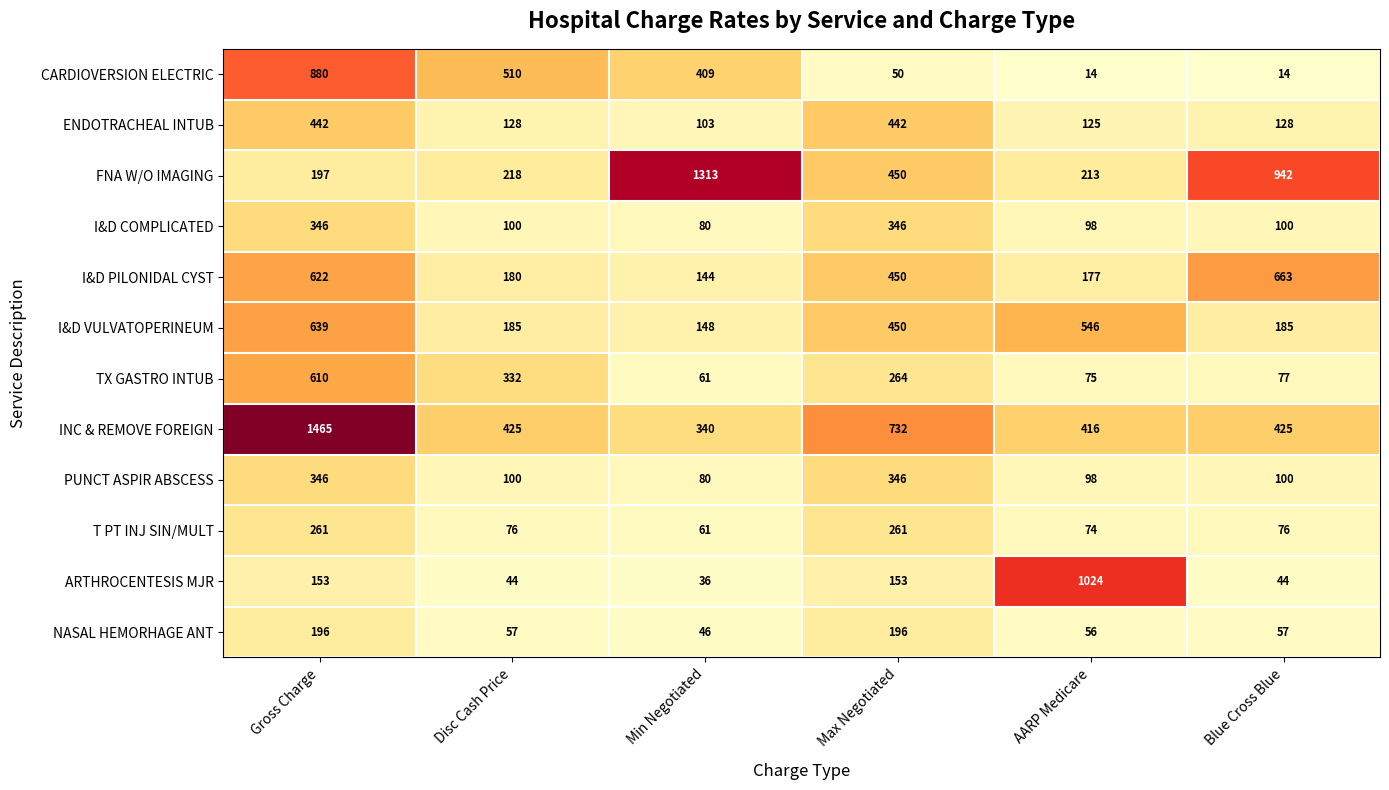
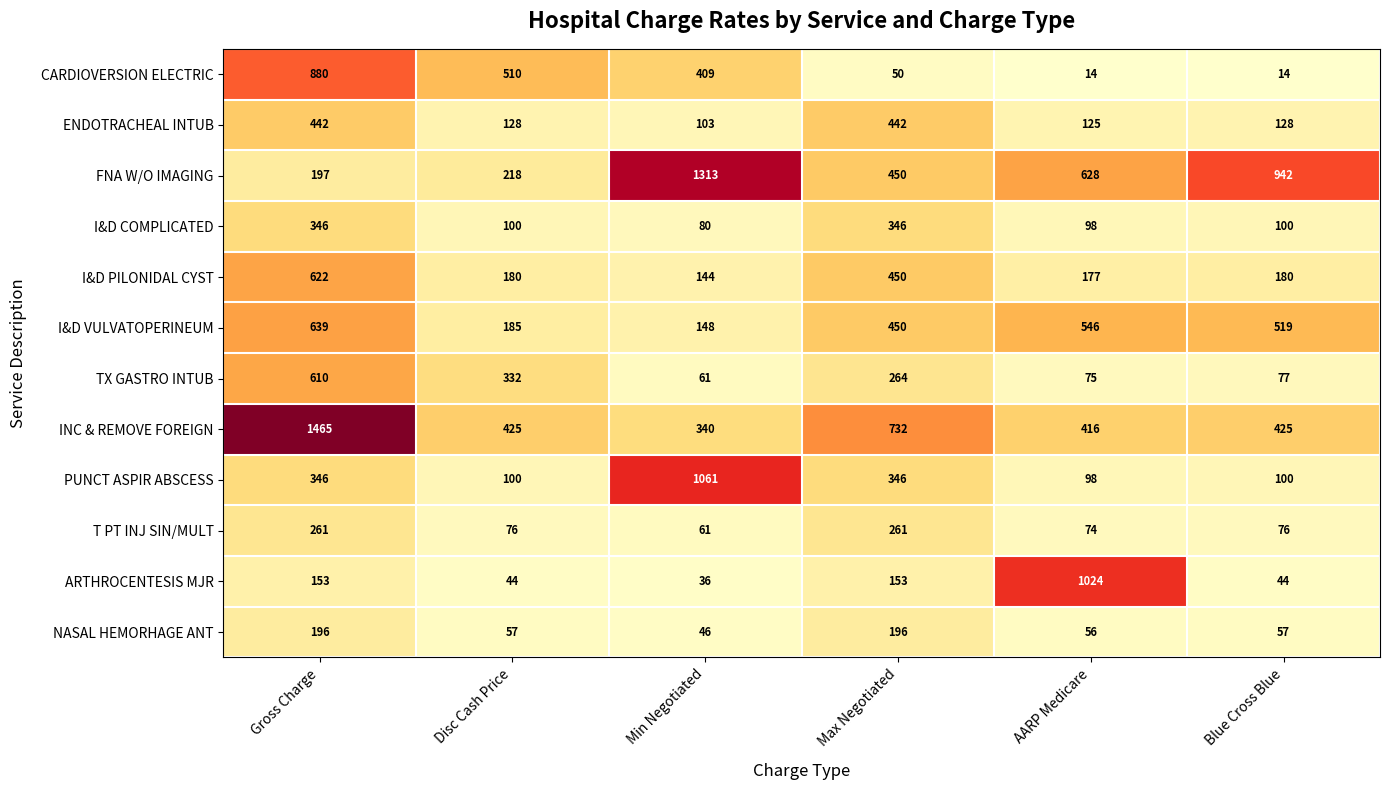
FNA W/O IMAGING, AARP Medicare: 213 -> 628
I&D PILONIDAL CYST, Blue Cross Blue: 663 -> 180
I&D VULVATOPERINEUM, Blue Cross Blue: 185 -> 519
PUNCT ASPIR ABSCESS, Min Negotiated: 80 -> 1061
